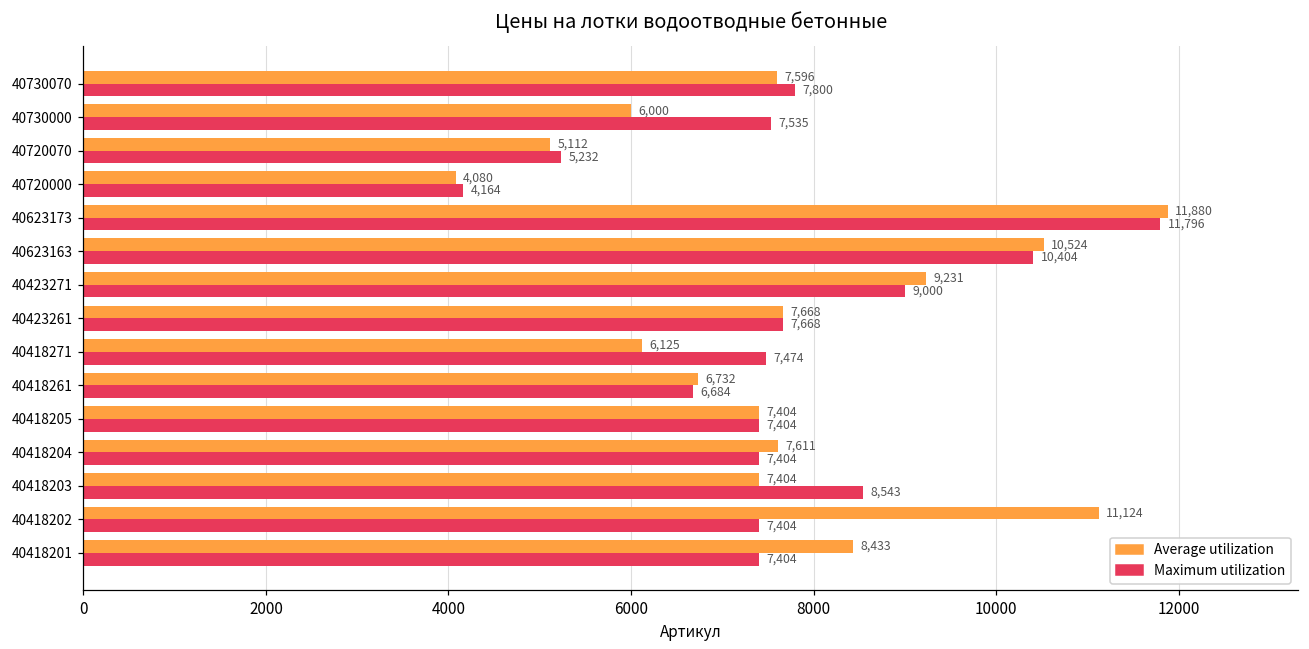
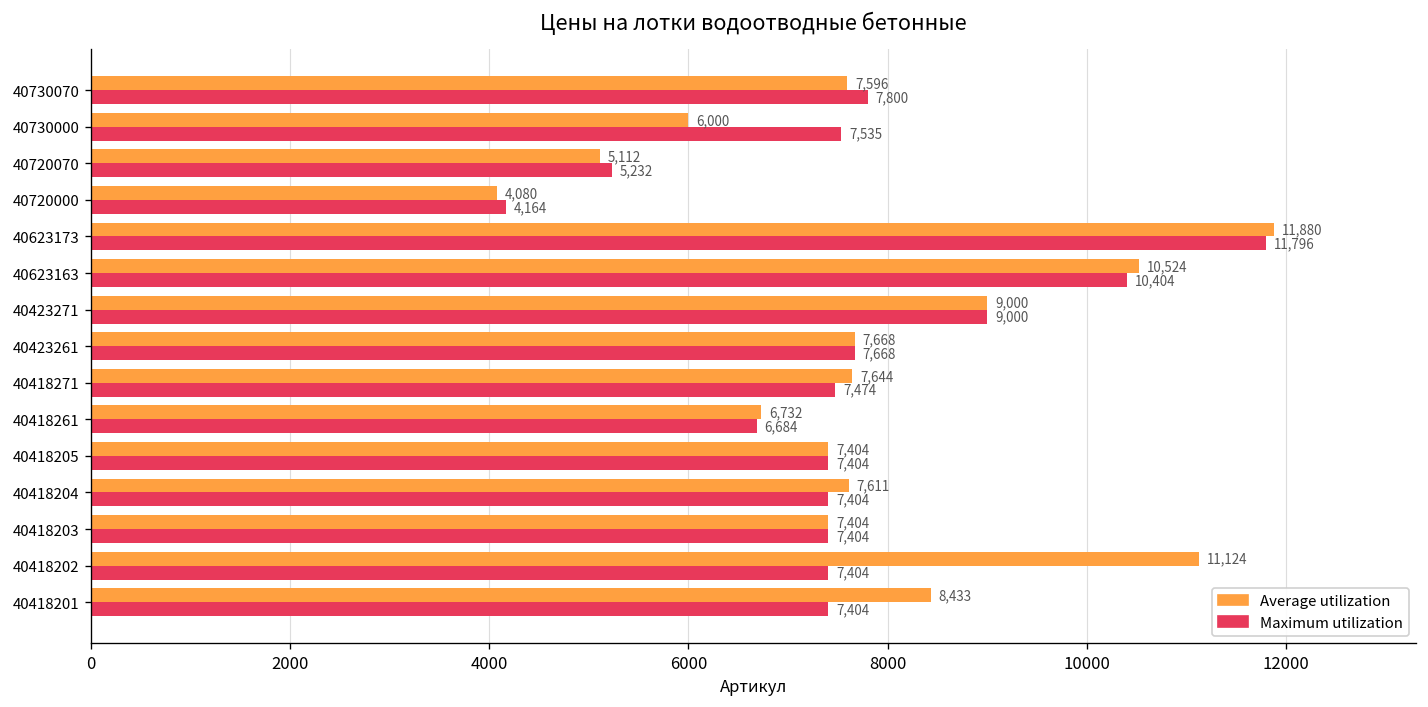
Average utilization, 40423271: 9,231 -> 9,000
Average utilization, 40418271: 6,125 -> 7,644
Maximum utilization, 40418203: 8,543 -> 7,404
